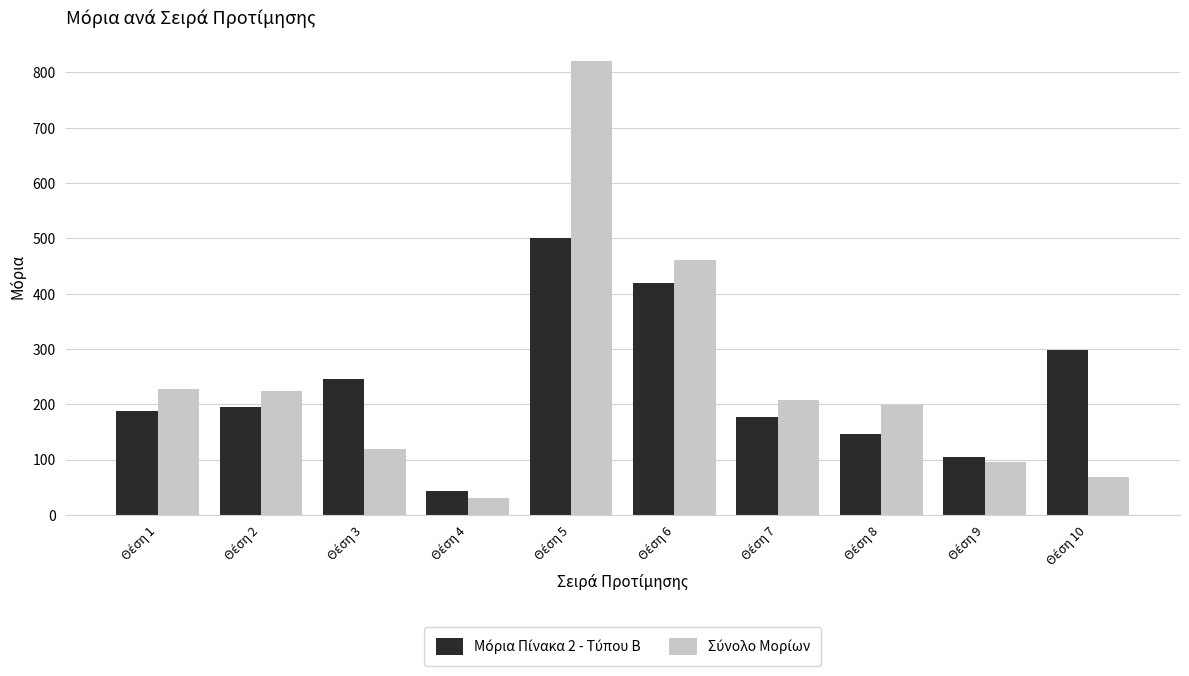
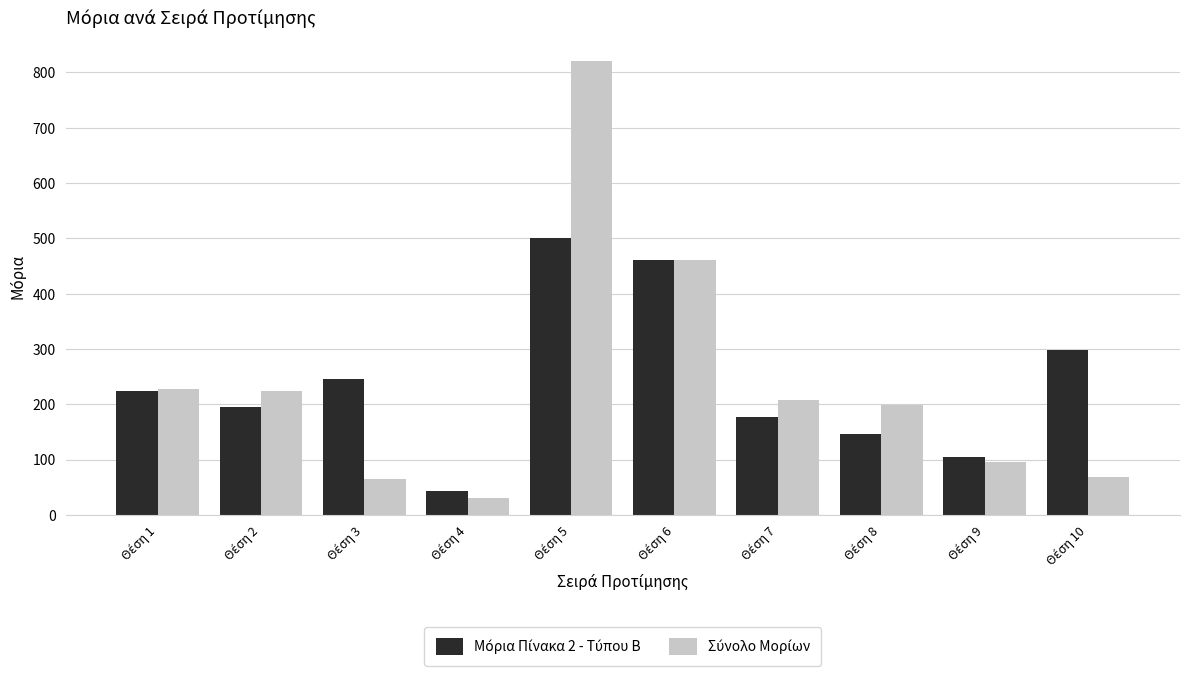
Μόρια Πίνακα 2 - Τύπου Β, Θέση 1: 190 -> 220
Σύνολο Μορίων, Θέση 3: 120 -> 70
Μόρια Πίνακα 2 - Τύπου Β, Θέση 6: 420 -> 460
